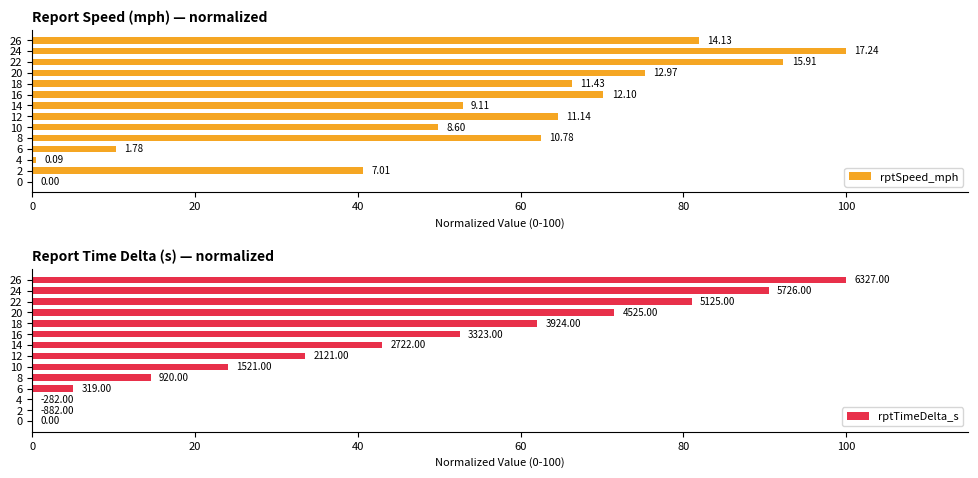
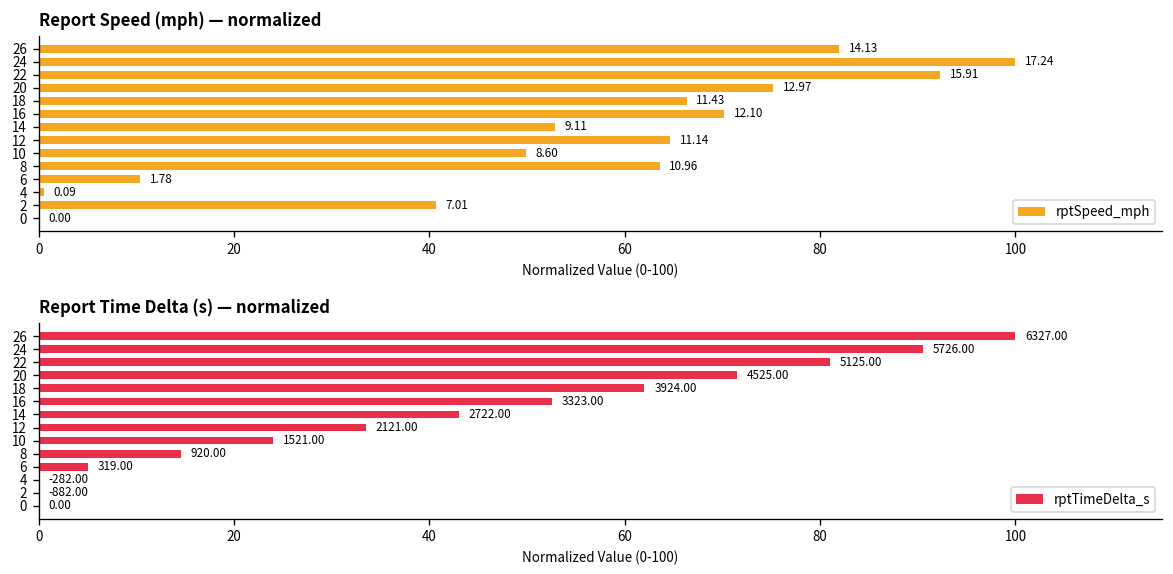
Report Speed (mph) — normalized, 8: 10.78 -> 10.96
